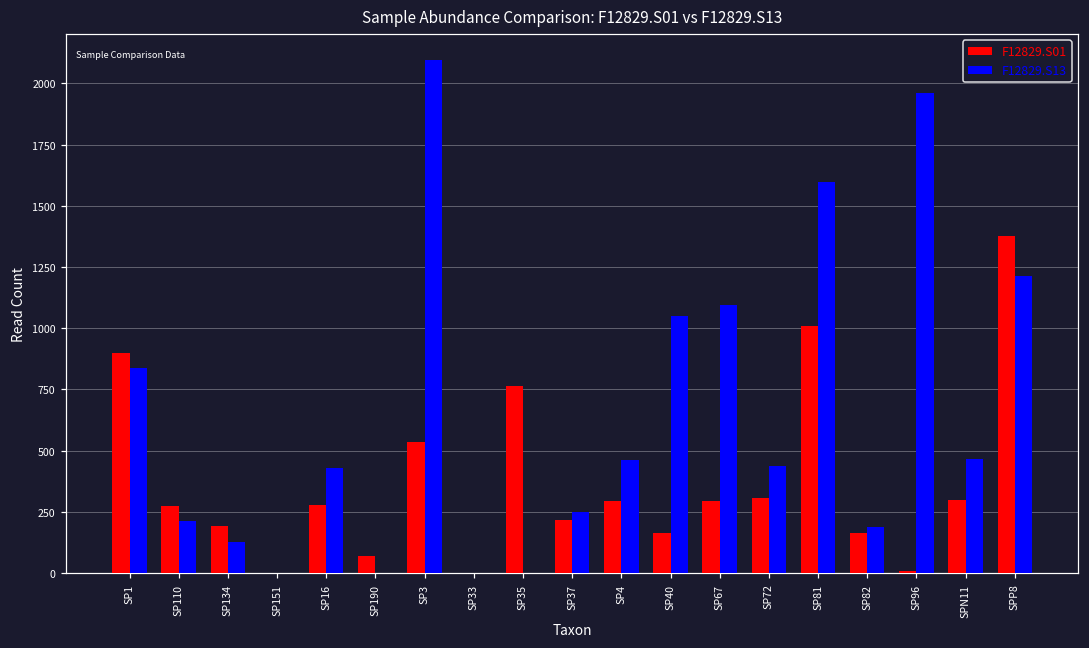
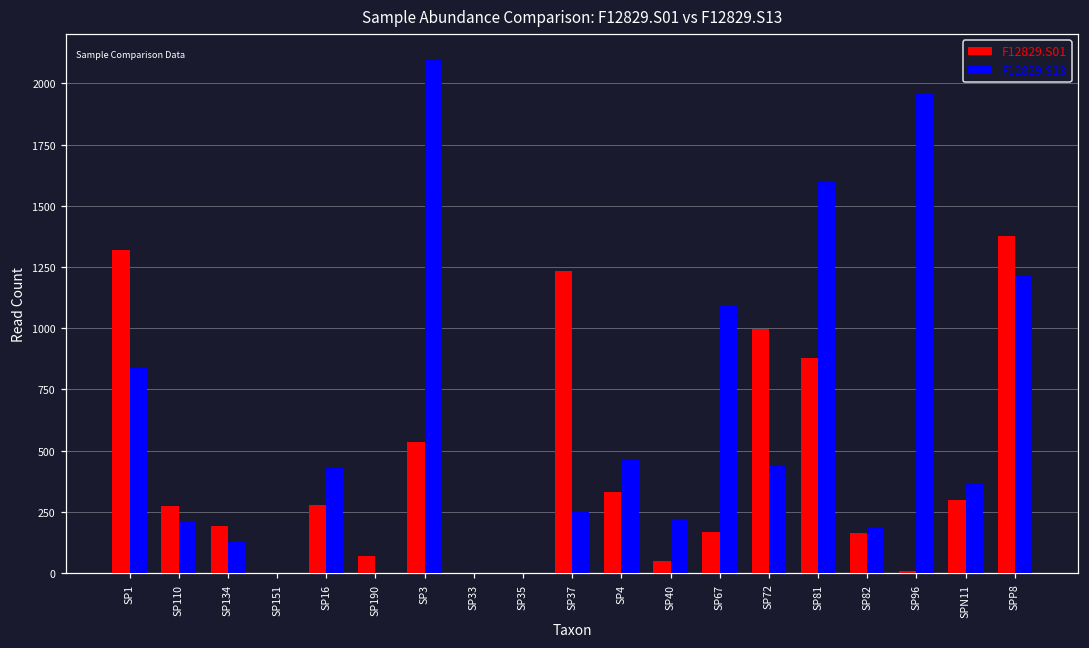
F12829.S01, SP1: 900 -> 1320
F12829.S01, SP35: 770 -> 0
F12829.S01, SP37: 220 -> 1240
F12829.S01, SP4: 290 -> 330
F12829.S01, SP40: 170 -> 50
F12829.S13, SP40: 1050 -> 220
F12829.S01, SP67: 290 -> 170
F12829.S01, SP72: 310 -> 1000
F12829.S01, SP81: 1010 -> 880
F12829.S13, SPN11: 470 -> 370
